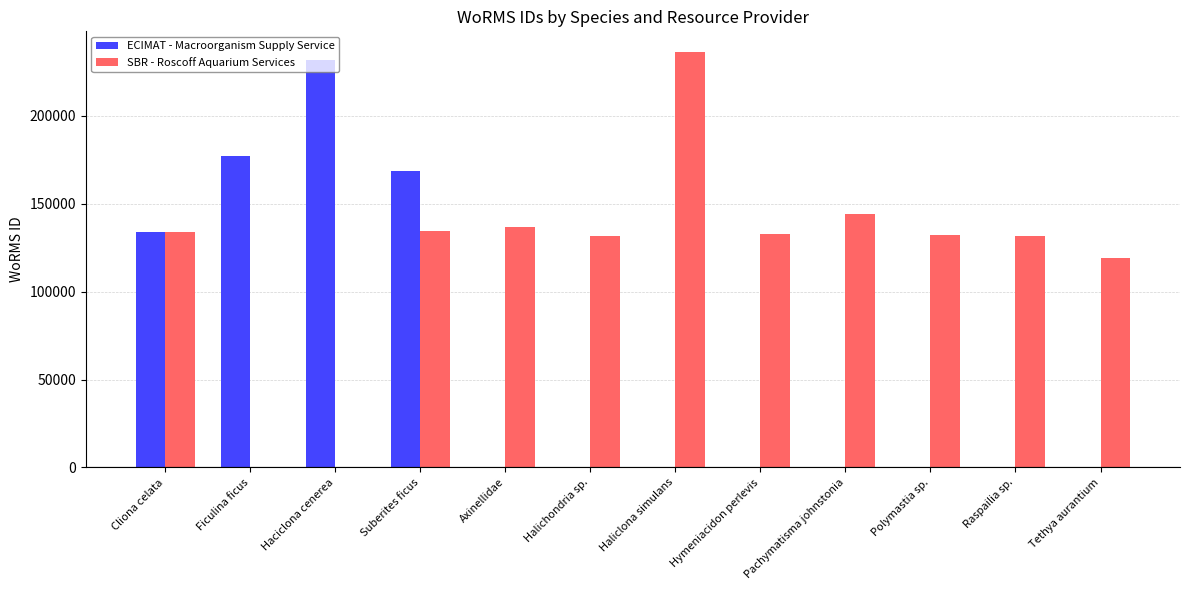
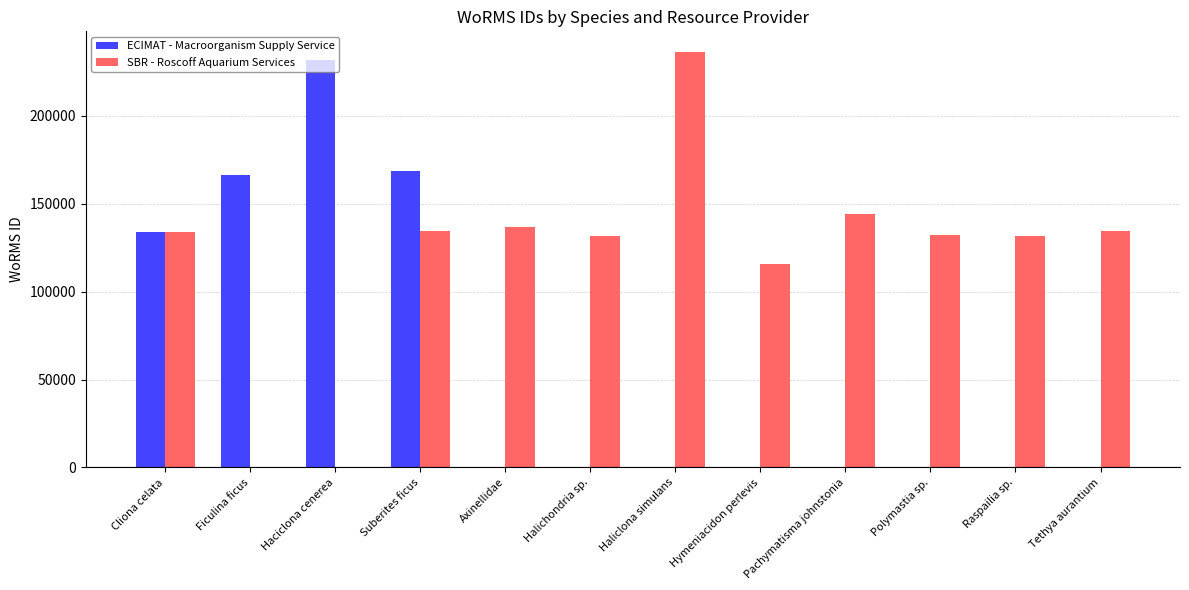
ECIMAT - Macroorganism Supply Service, Ficulina ficus: 177000 -> 166000
SBR - Roscoff Aquarium Services, Hymeniacidon perlevis: 133000 -> 116000
SBR - Roscoff Aquarium Services, Tethya aurantium: 119000 -> 134000
